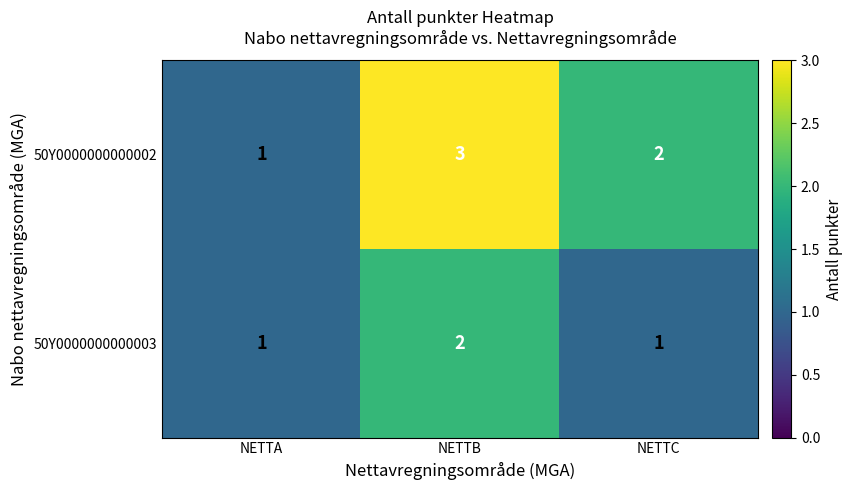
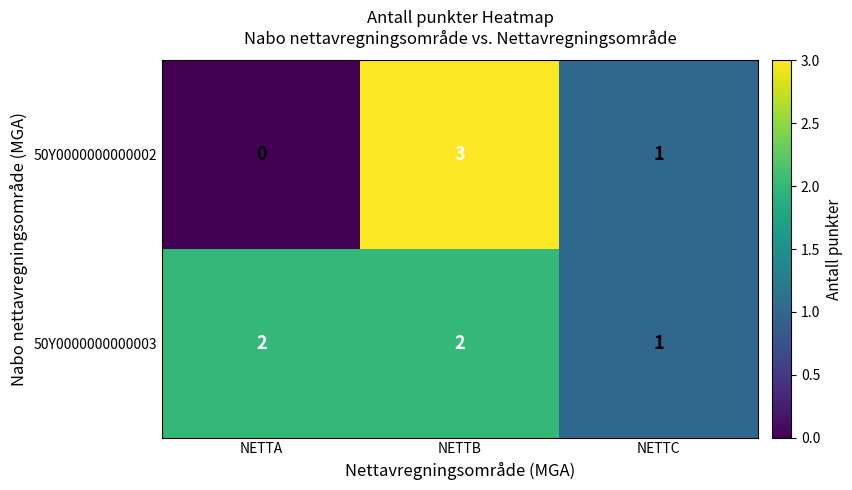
50Y0000000000002, NETTA: 1 -> 0
50Y0000000000002, NETTC: 2 -> 1
50Y0000000000003, NETTA: 1 -> 2
